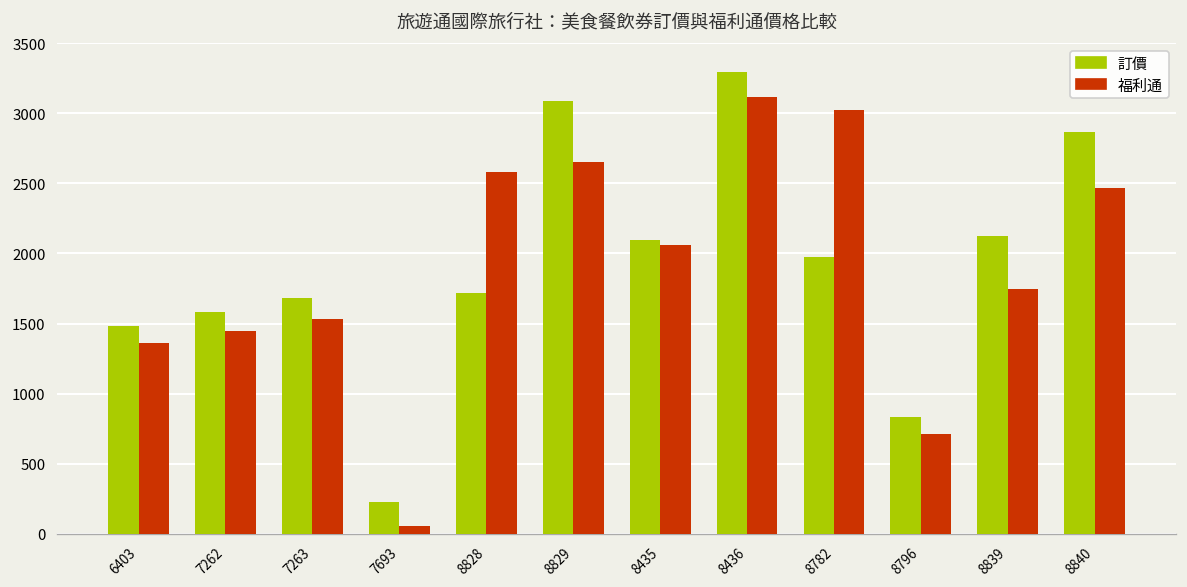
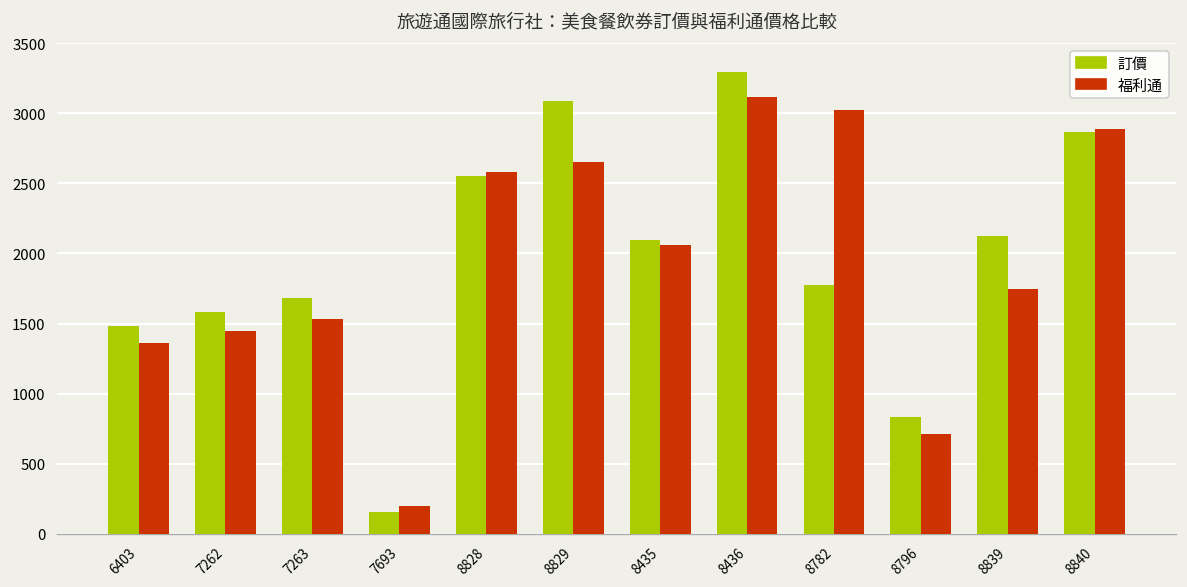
訂價, 7693: 230 -> 160
福利通, 7693: 60 -> 200
訂價, 8828: 1720 -> 2550
訂價, 8782: 1980 -> 1780
福利通, 8840: 2470 -> 2890
